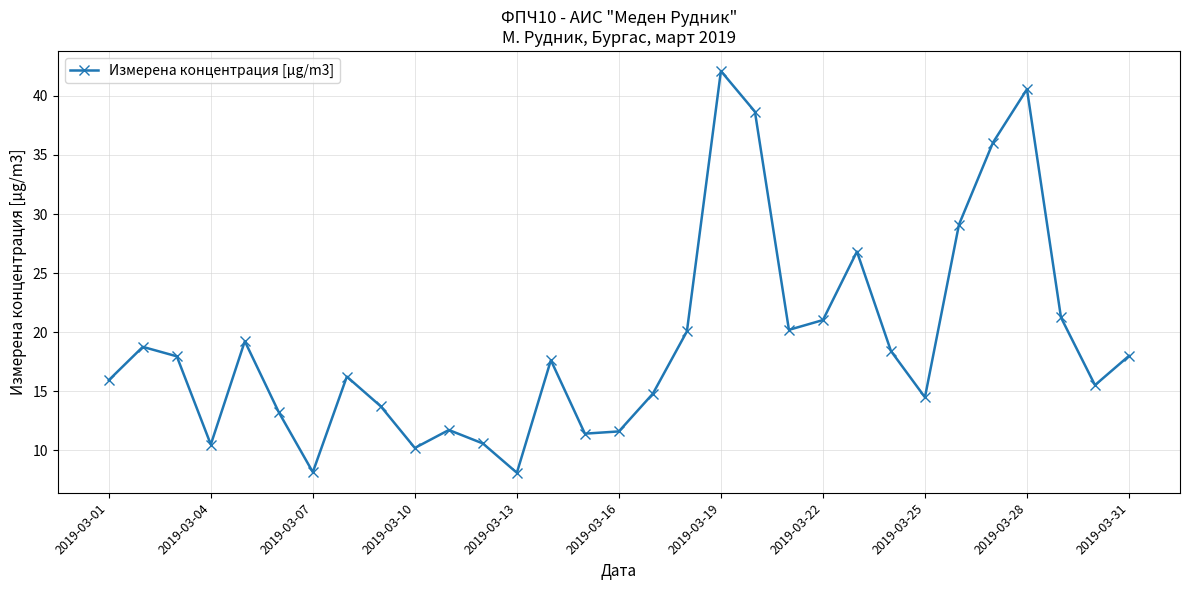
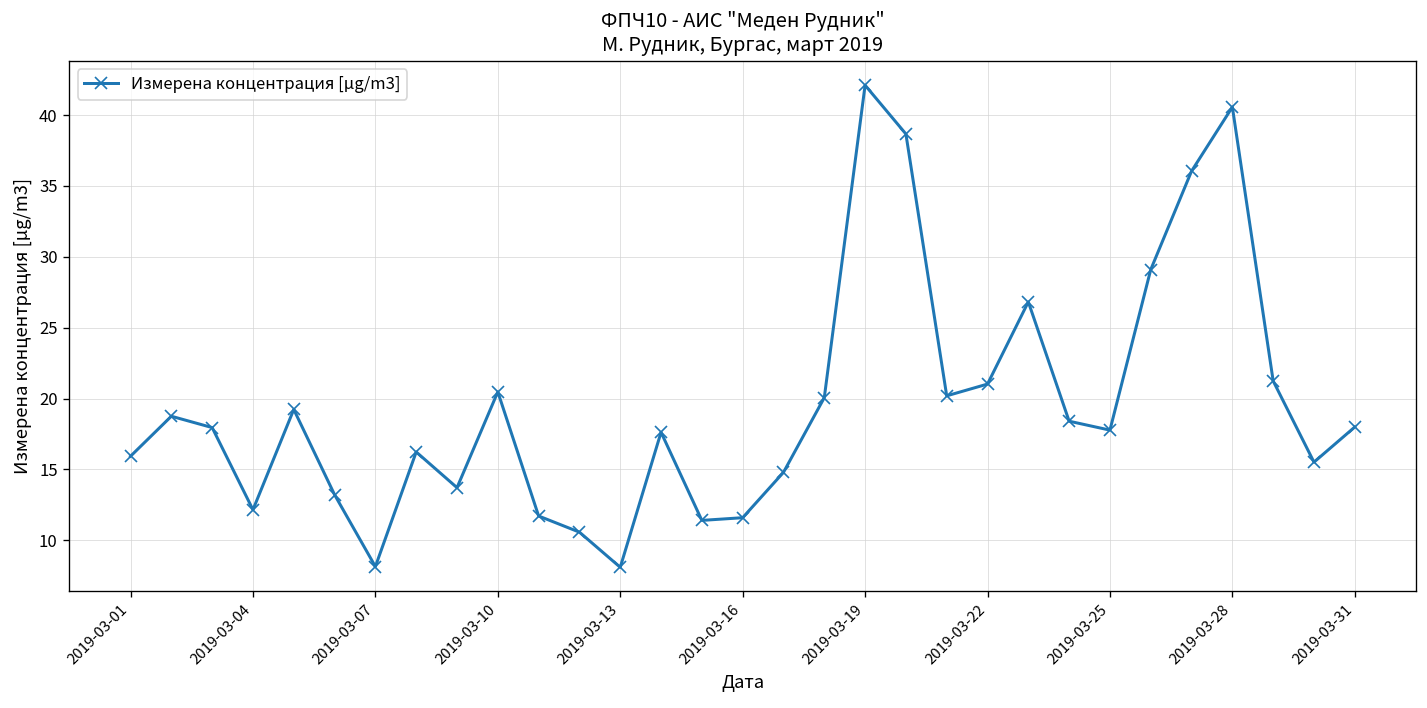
2019-03-04: 10.5 -> 12.2
2019-03-10: 10.2 -> 20.5
2019-03-25: 14.5 -> 17.8
